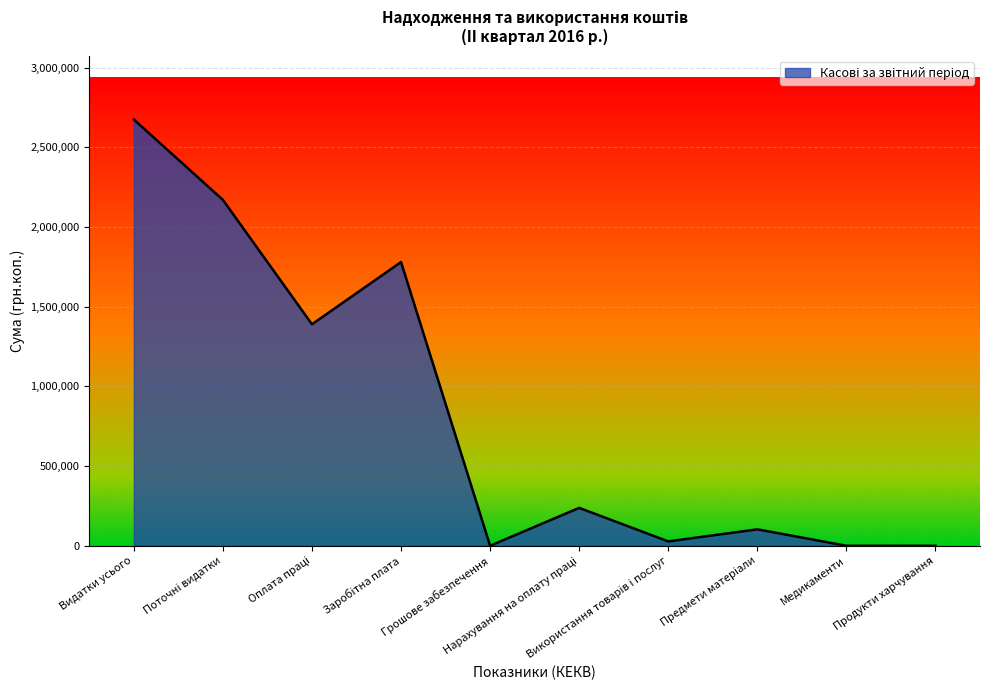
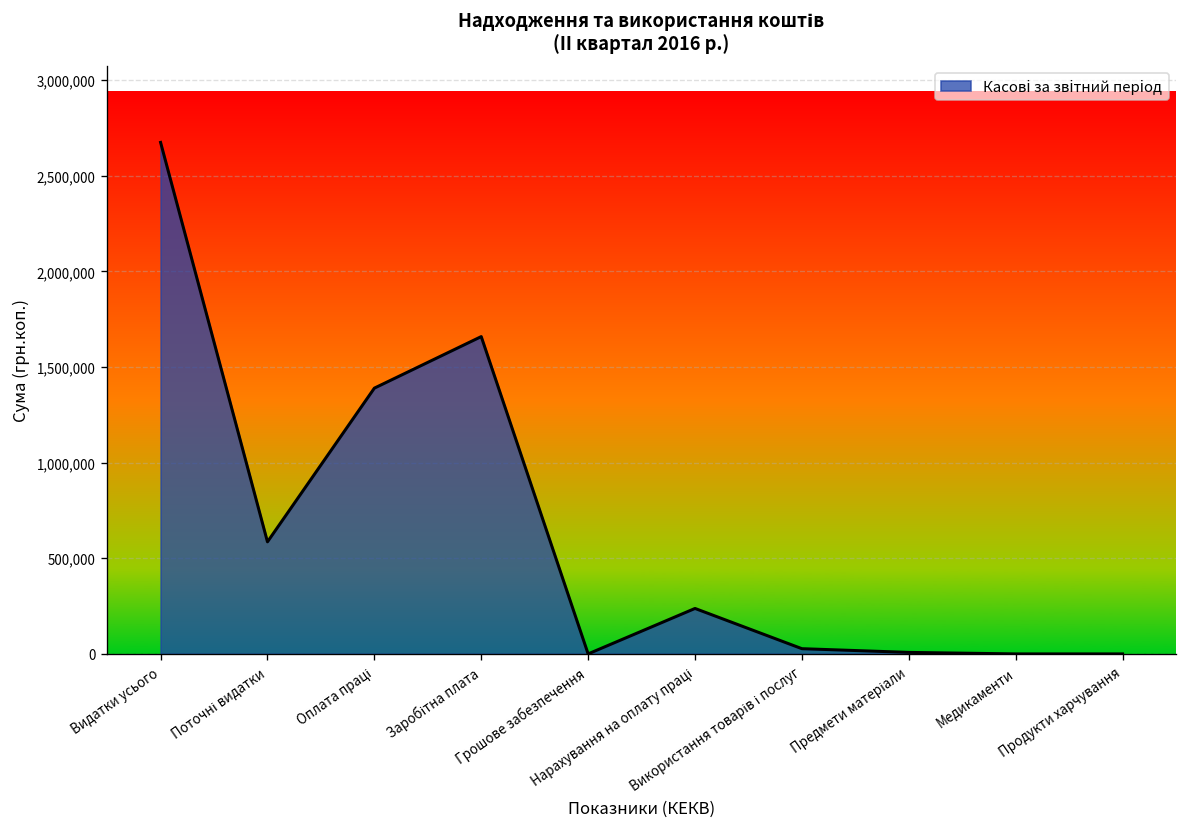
Поточні видатки: 2,170,000 -> 590,000
Заробітна плата: 1,780,000 -> 1,660,000
Предмети матеріали: 100,000 -> 10,000
